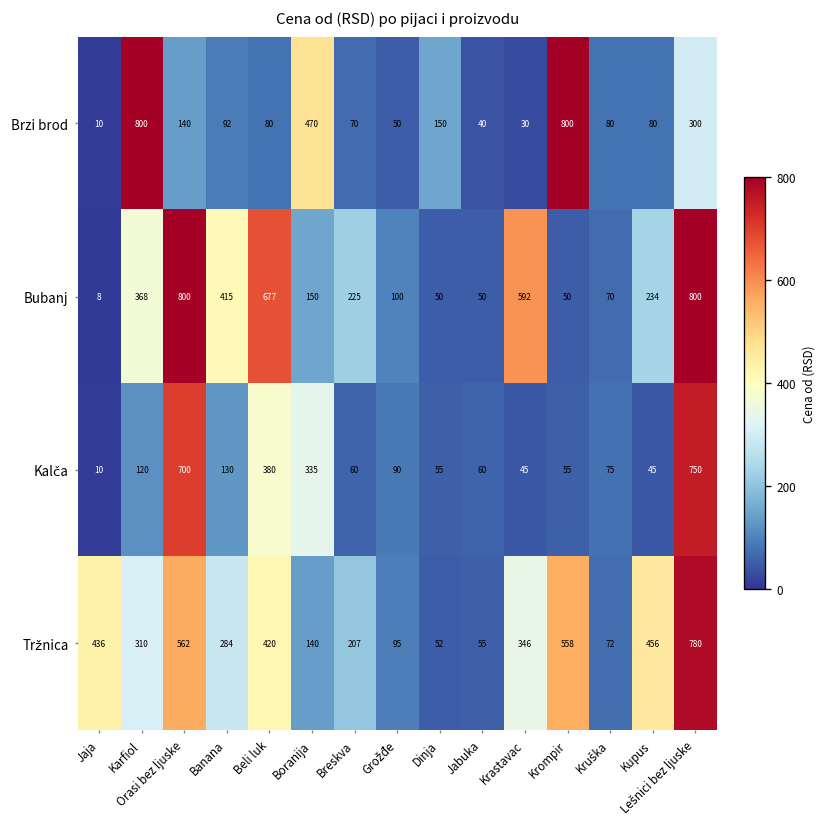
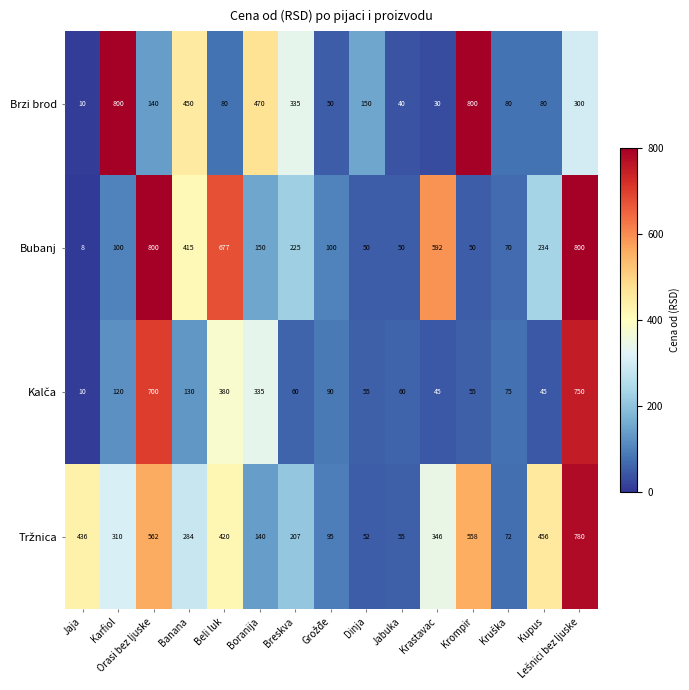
Brzi brod, Banana: 92 -> 450
Brzi brod, Breskva: 70 -> 335
Bubanj, Karfiol: 368 -> 100
